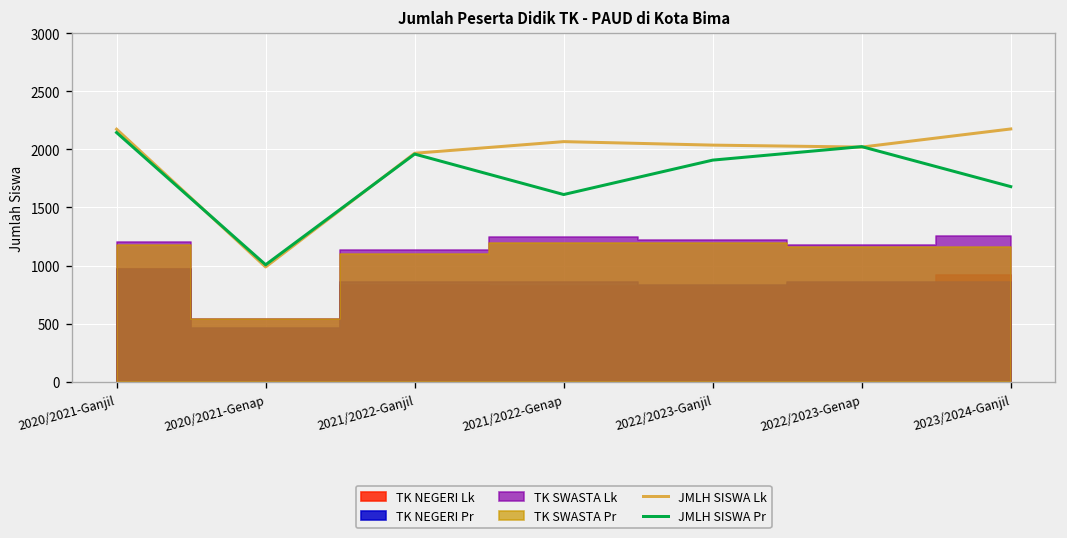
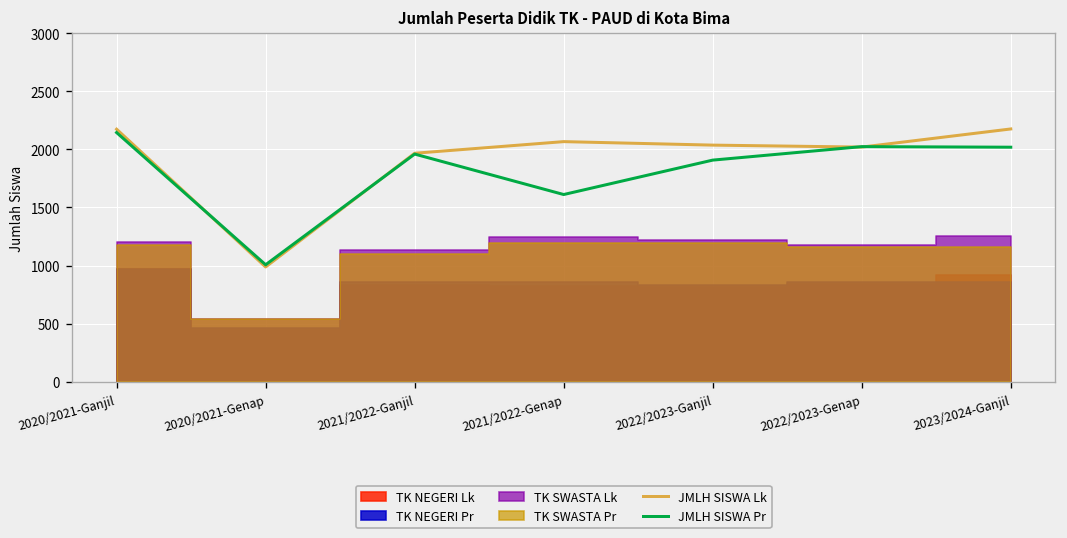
JMLH SISWA Pr, 2023/2024-Ganjil: 1700 -> 2000
